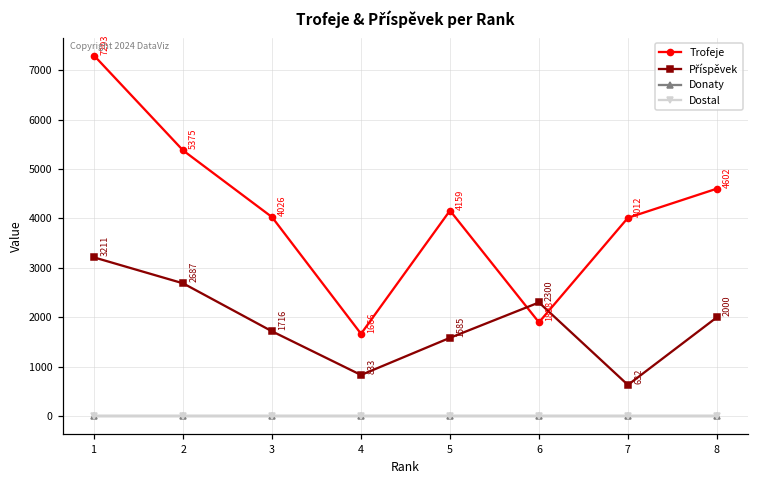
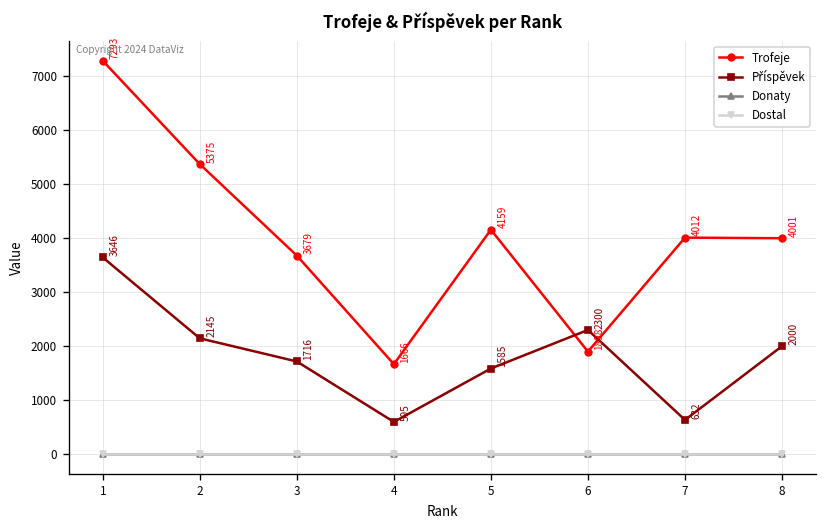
Příspěvek, 1: 3211 -> 3646
Příspěvek, 2: 2687 -> 2145
Trofeje, 3: 4026 -> 3679
Příspěvek, 4: 833 -> 595
Trofeje, 8: 4602 -> 4001
